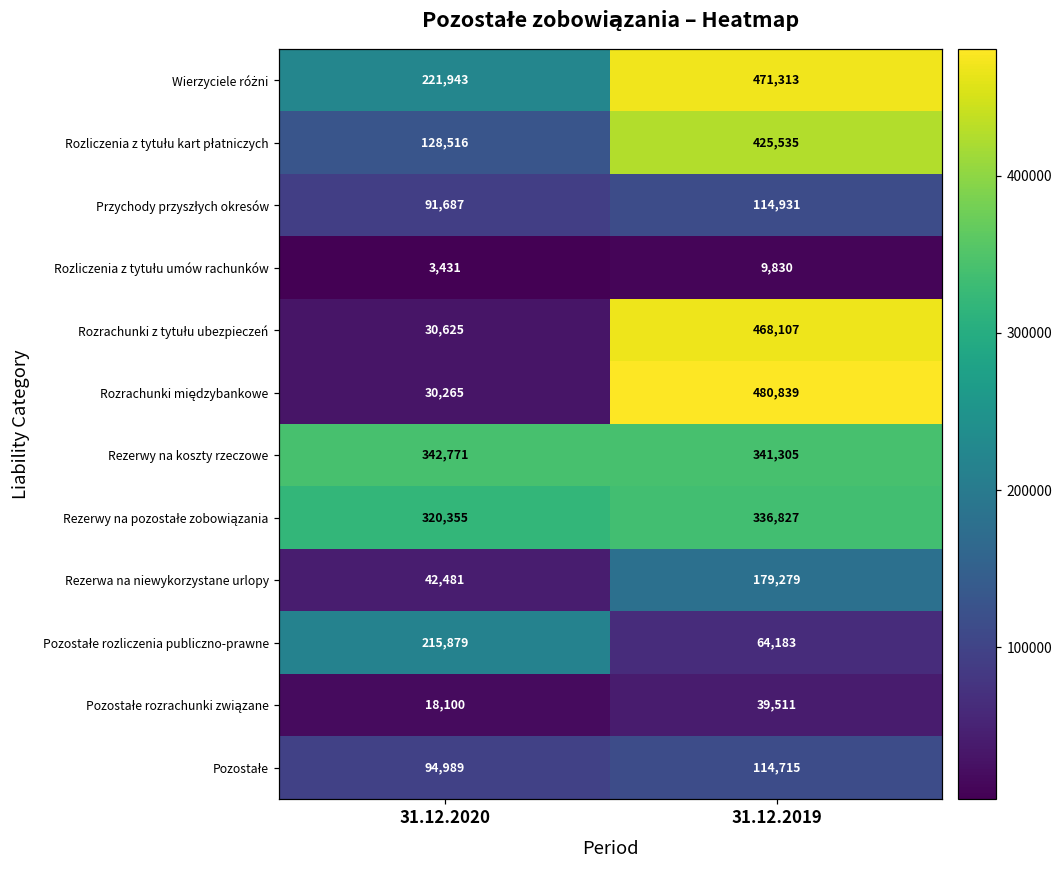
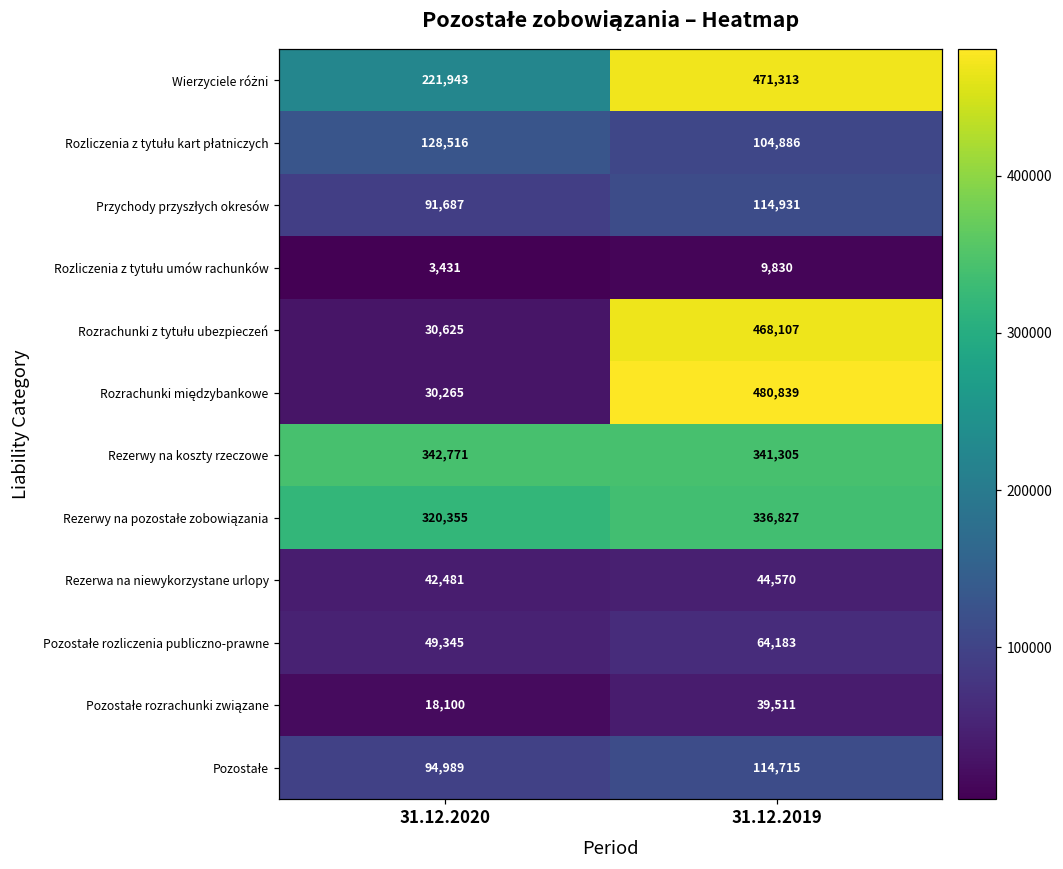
Rozliczenia z tytułu kart płatniczych, 31.12.2019: 425,535 -> 104,886
Rezerwa na niewykorzystane urlopy, 31.12.2019: 179,279 -> 44,570
Pozostałe rozliczenia publiczno-prawne, 31.12.2020: 215,879 -> 49,345
